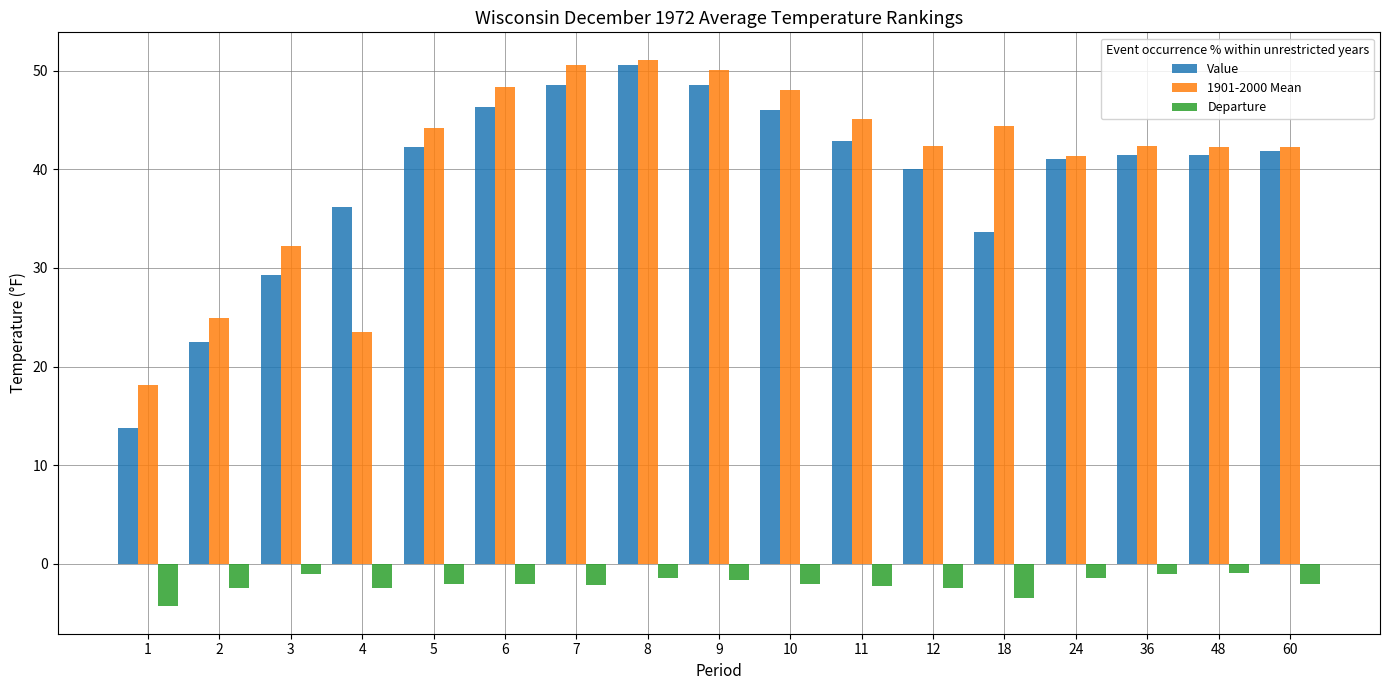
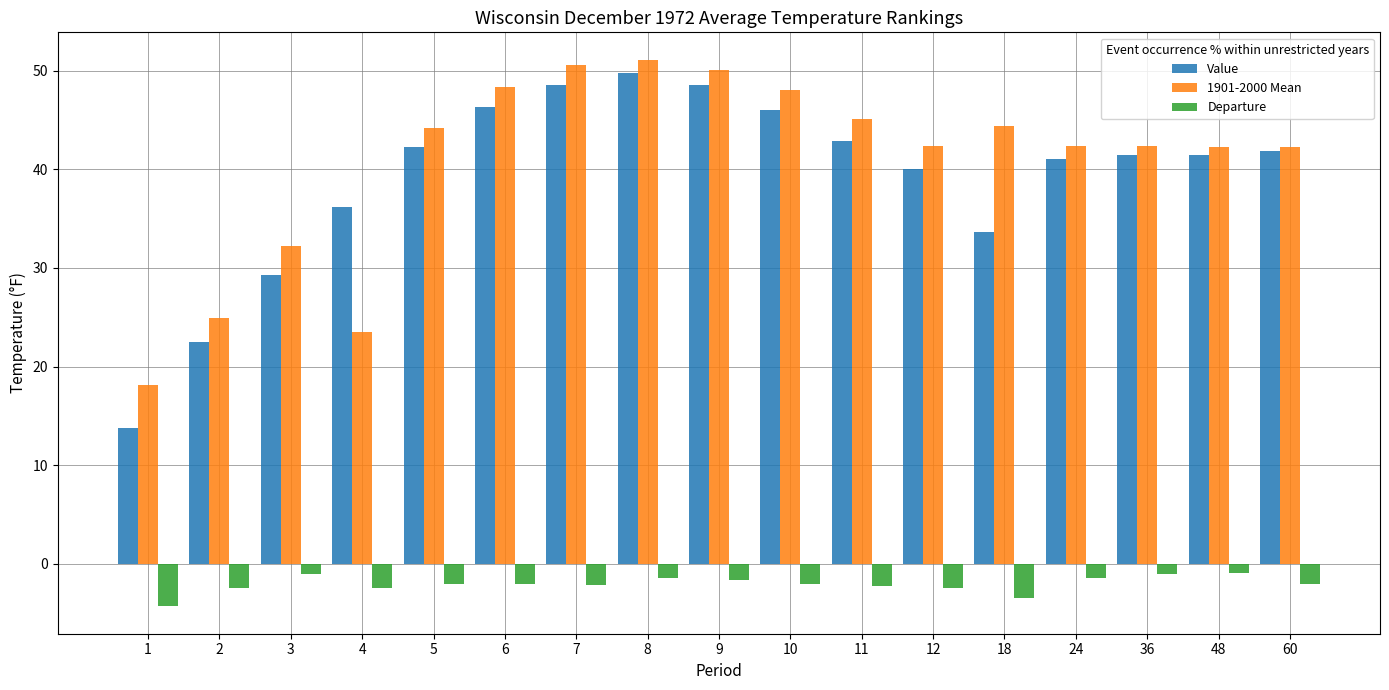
Value, 8: 51 -> 50
1901-2000 Mean, 24: 41 -> 42
